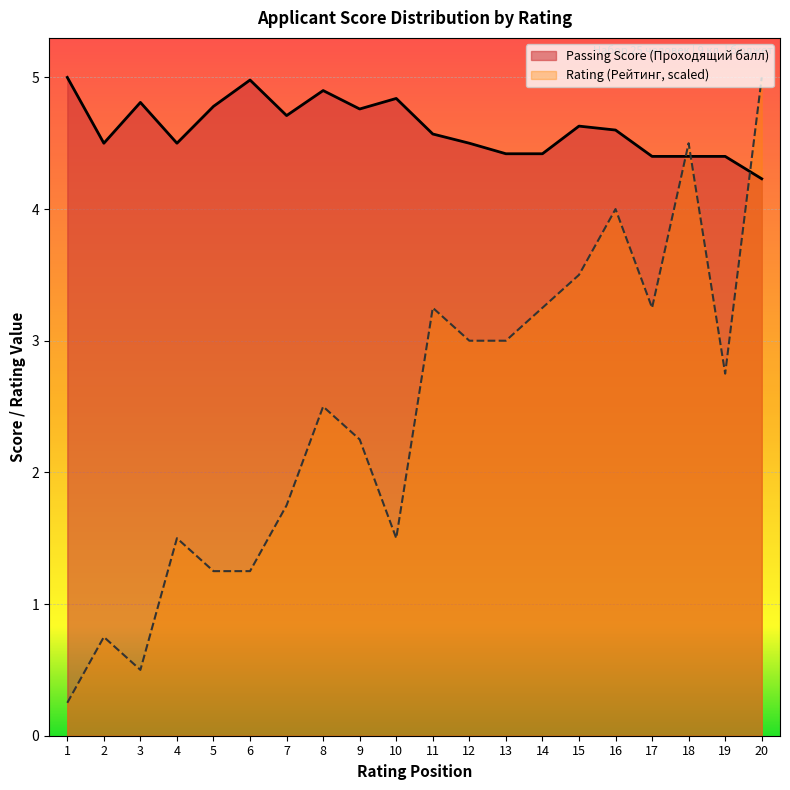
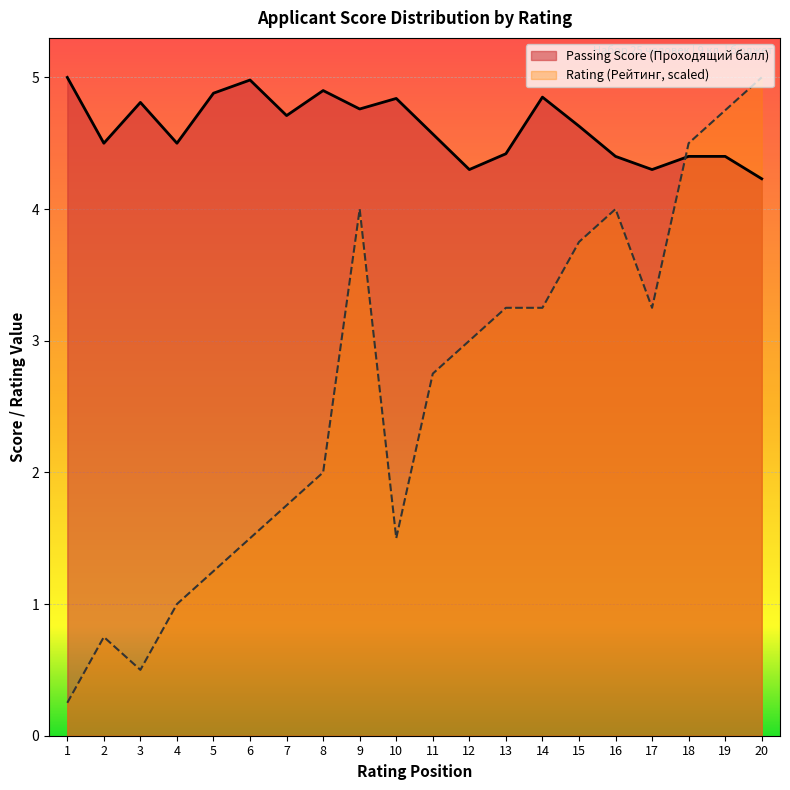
Rating (Рейтинг, scaled), 4: 1.50 -> 1.00
Passing Score (Проходящий балл), 5: 4.78 -> 4.88
Rating (Рейтинг, scaled), 6: 1.25 -> 1.50
Rating (Рейтинг, scaled), 8: 2.50 -> 2.00
Rating (Рейтинг, scaled), 9: 2.25 -> 4.00
Rating (Рейтинг, scaled), 11: 3.25 -> 2.75
Passing Score (Проходящий балл), 12: 4.5 -> 4.3
Rating (Рейтинг, scaled), 13: 3.00 -> 3.25
Passing Score (Проходящий балл), 14: 4.42 -> 4.85
Rating (Рейтинг, scaled), 15: 3.50 -> 3.75
Passing Score (Проходящий балл), 16: 4.6 -> 4.4
Passing Score (Проходящий балл), 17: 4.4 -> 4.3
Rating (Рейтинг, scaled), 19: 2.75 -> 4.75
